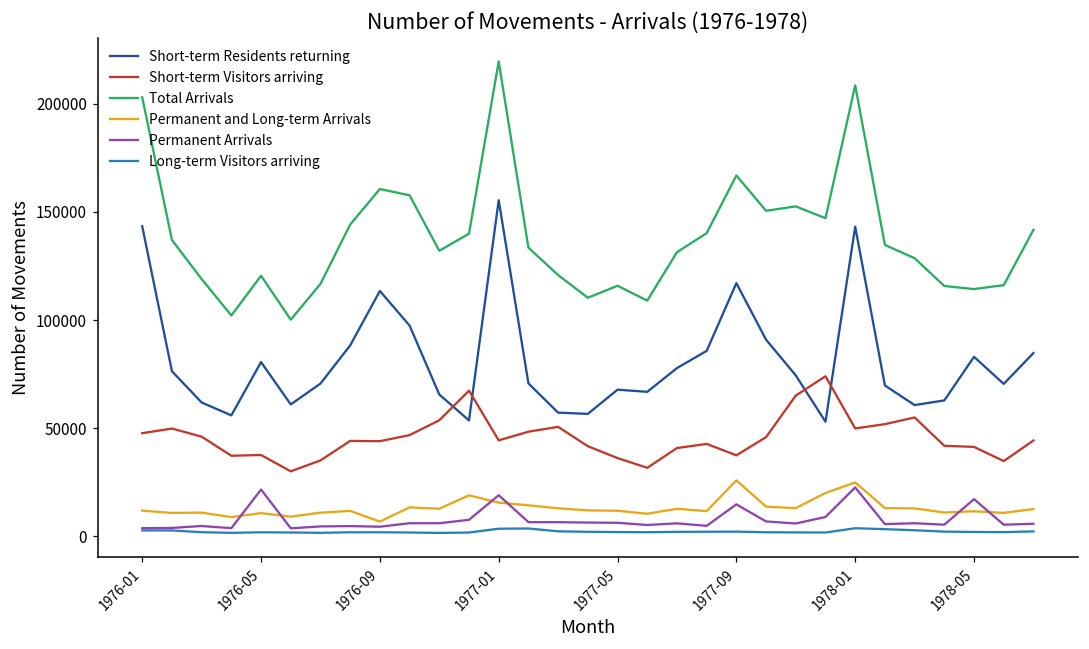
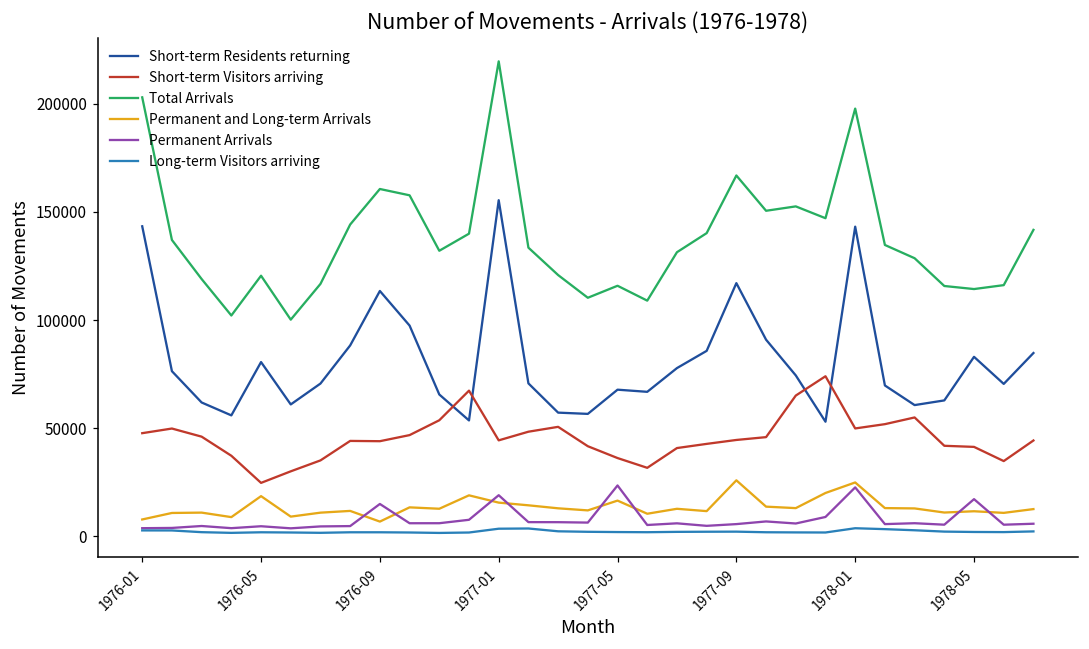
Permanent and Long-term Arrivals, 1976-01: 12000 -> 8000
Short-term Visitors arriving, 1976-05: 38000 -> 25000
Permanent and Long-term Arrivals, 1976-05: 11000 -> 19000
Permanent Arrivals, 1976-05: 22000 -> 5000
Permanent Arrivals, 1976-09: 4000 -> 15000
Permanent and Long-term Arrivals, 1977-05: 12000 -> 17000
Permanent Arrivals, 1977-05: 6000 -> 24000
Short-term Visitors arriving, 1977-09: 37000 -> 45000
Permanent Arrivals, 1977-09: 15000 -> 6000
Total Arrivals, 1978-01: 209000 -> 198000
